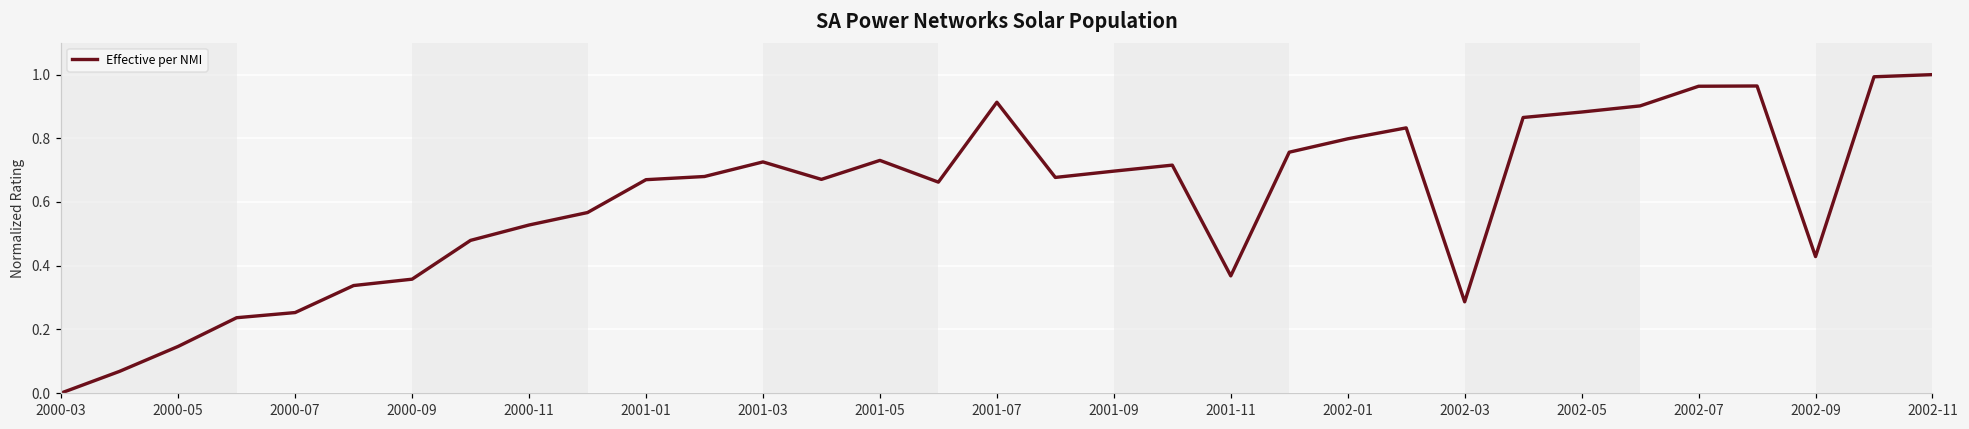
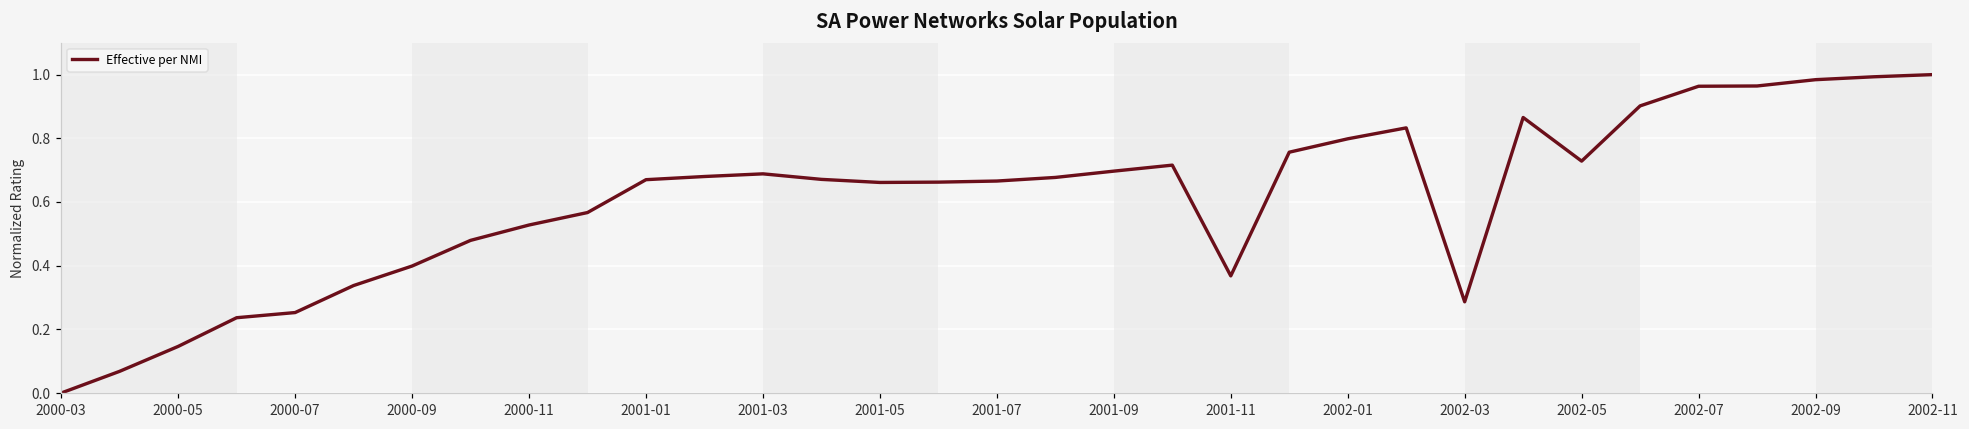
2000-09: 0.36 -> 0.40
2001-03: 0.73 -> 0.69
2001-05: 0.73 -> 0.66
2001-07: 0.91 -> 0.67
2002-05: 0.88 -> 0.73
2002-09: 0.43 -> 0.98
